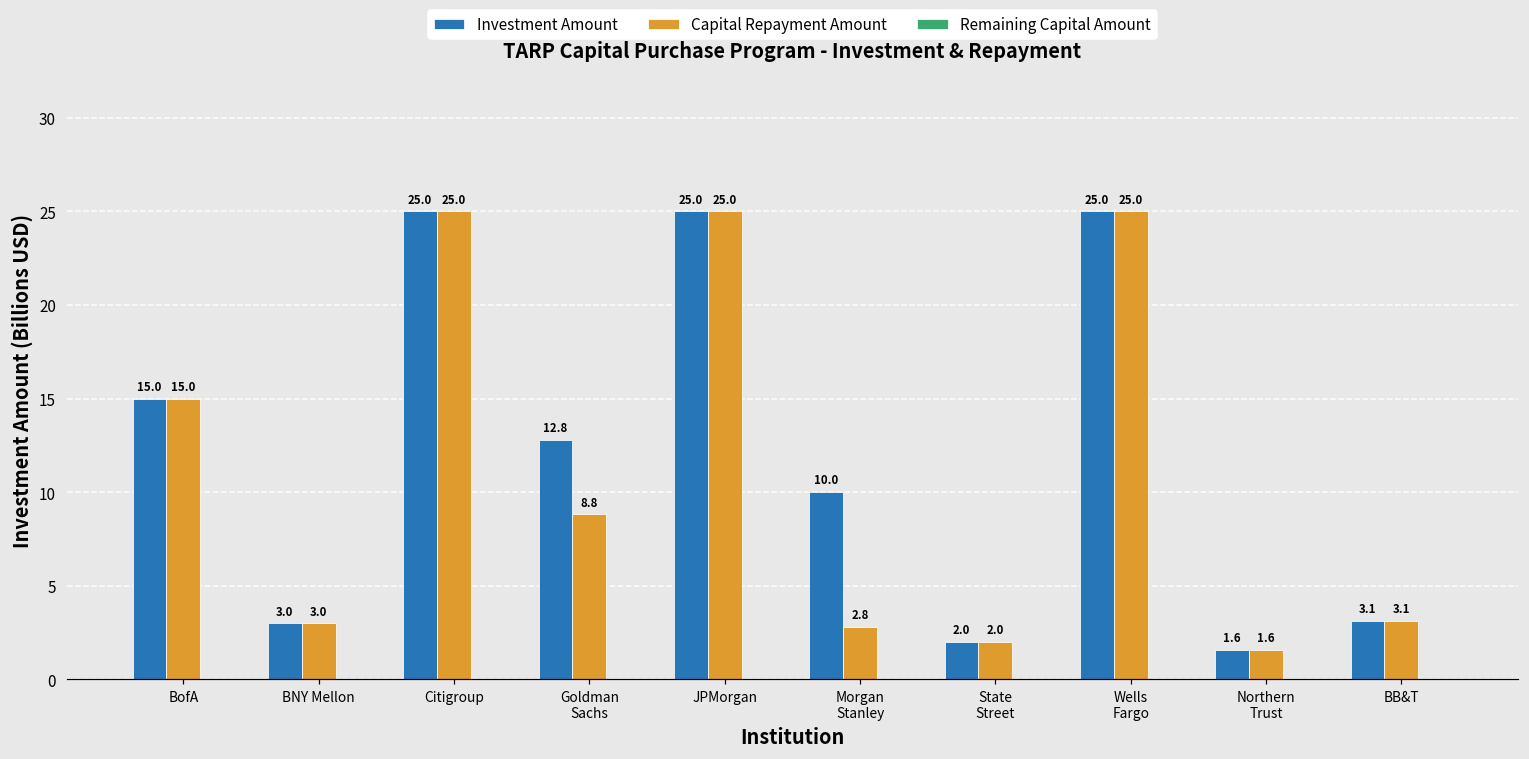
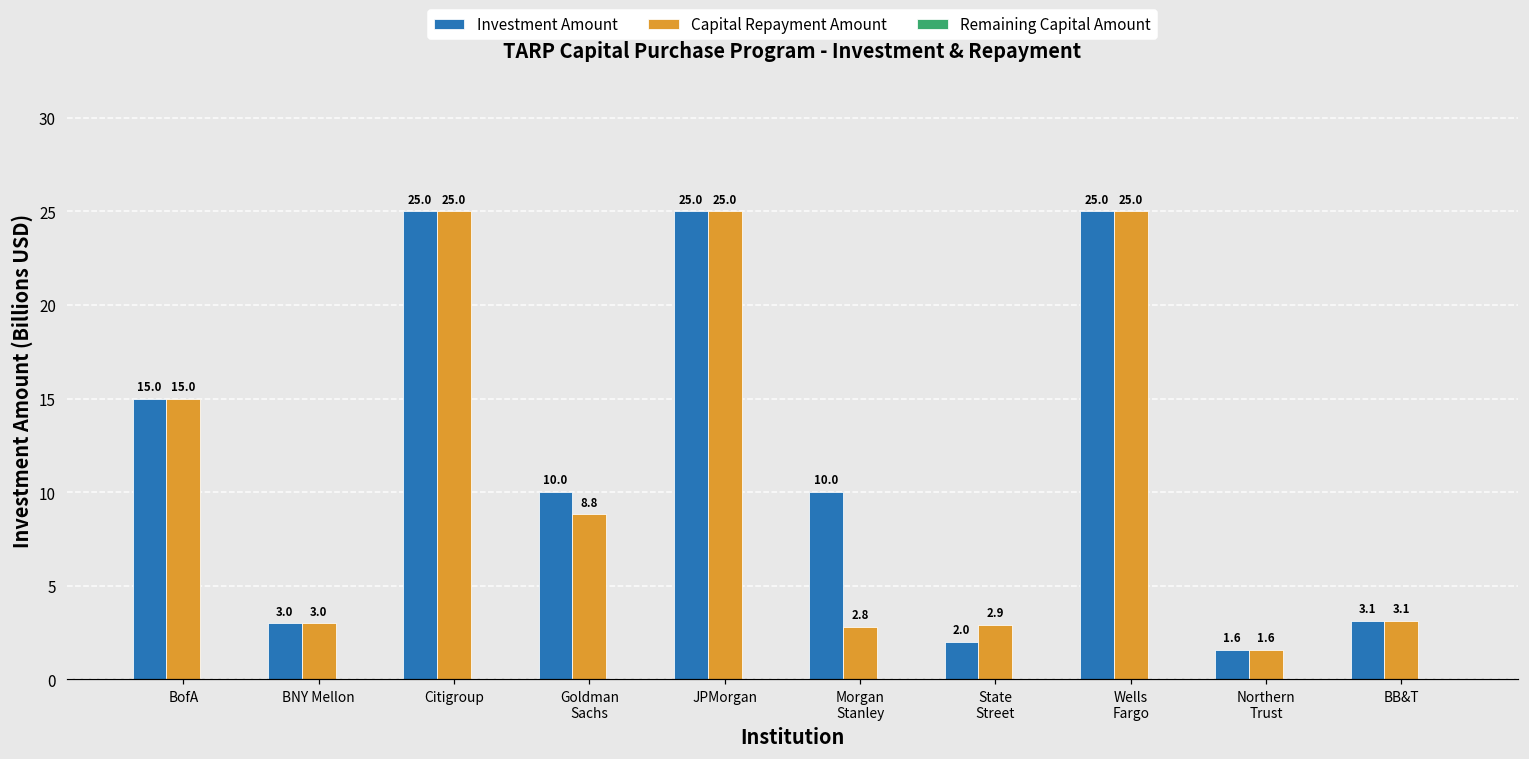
Investment Amount, Goldman Sachs: 12.8 -> 10.0
Capital Repayment Amount, State Street: 2.0 -> 2.9
